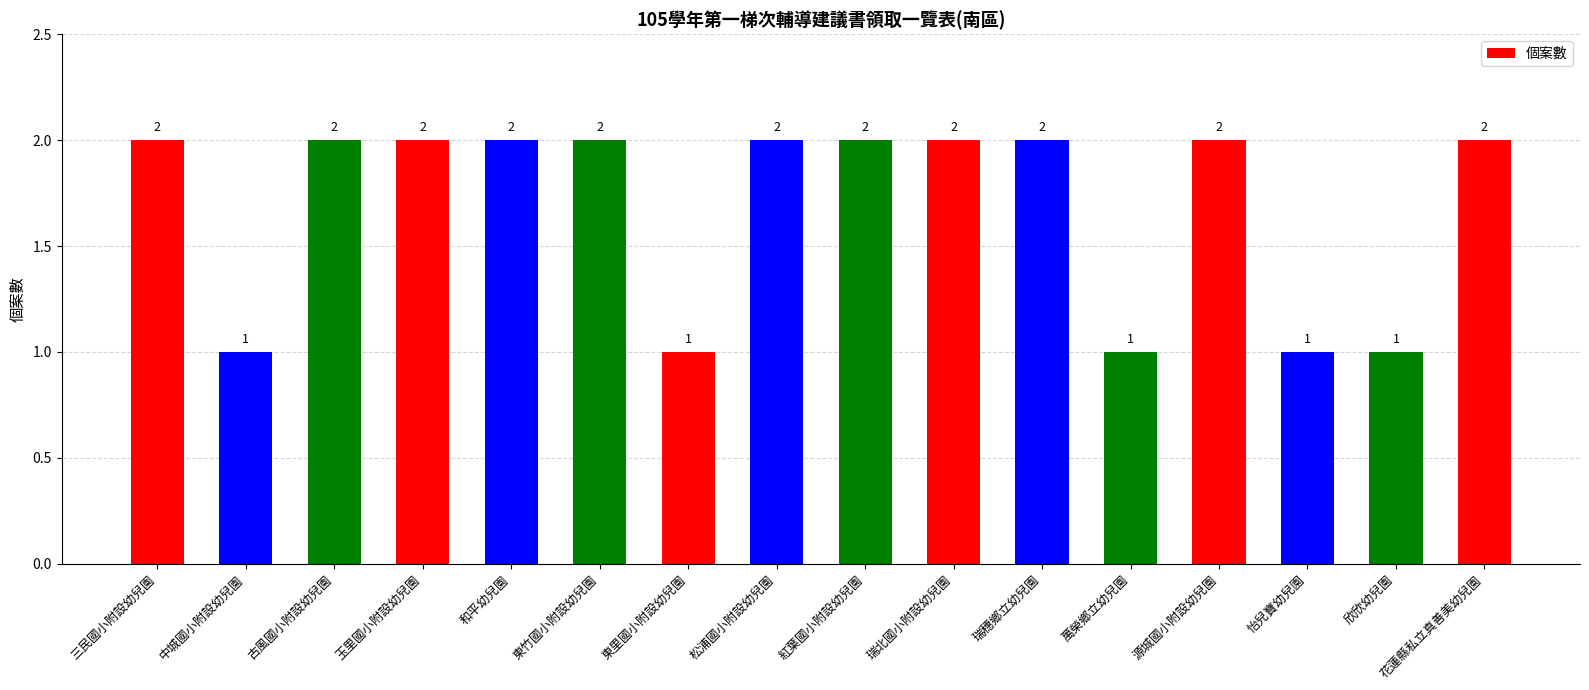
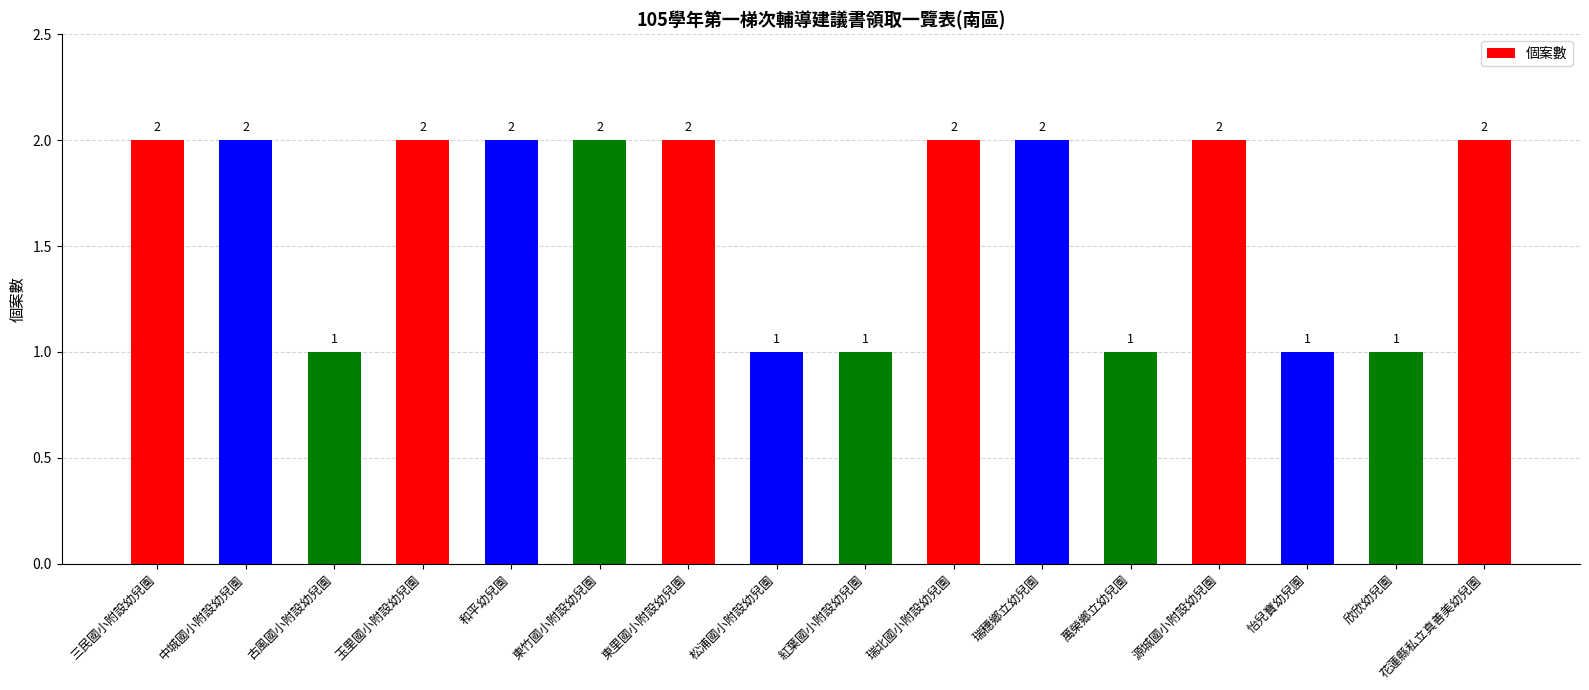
中城國小附設幼兒園: 1 -> 2
古風國小附設幼兒園: 2 -> 1
東里國小附設幼兒園: 1 -> 2
松浦國小附設幼兒園: 2 -> 1
紅葉國小附設幼兒園: 2 -> 1
